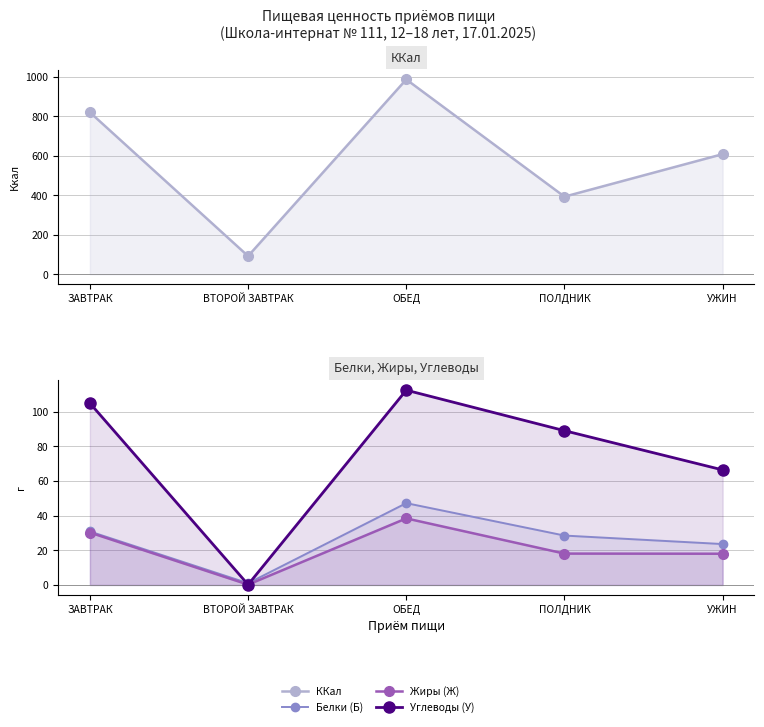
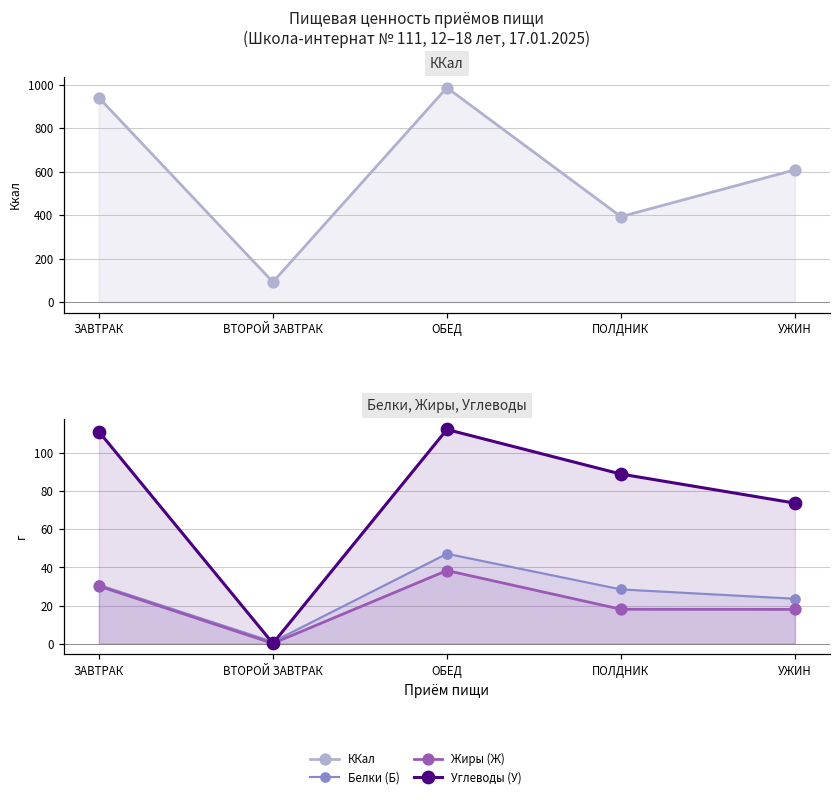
ККал, ЗАВТРАК: 820 -> 940
Белки, Жиры, Углеводы, Углеводы (У), ЗАВТРАК: 105 -> 111
Белки, Жиры, Углеводы, Углеводы (У), УЖИН: 66 -> 74
